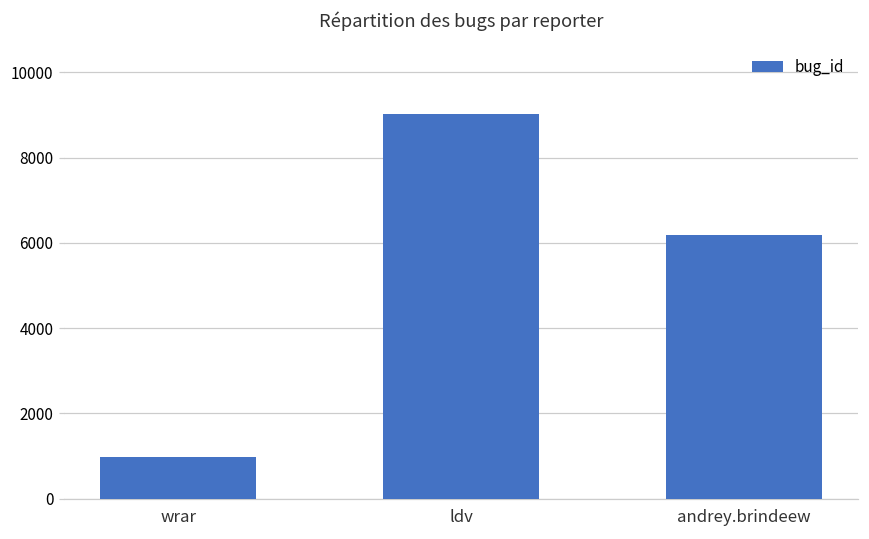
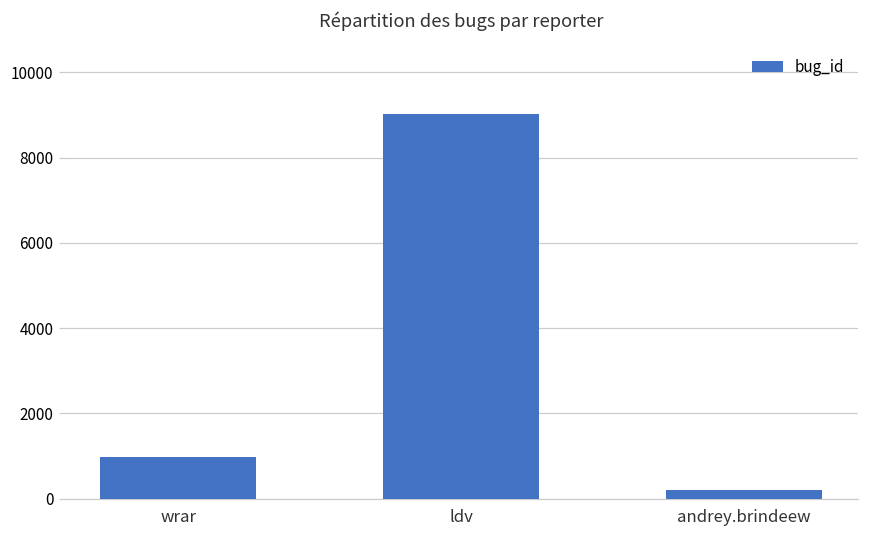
andrey.brindeew: 6200 -> 200
